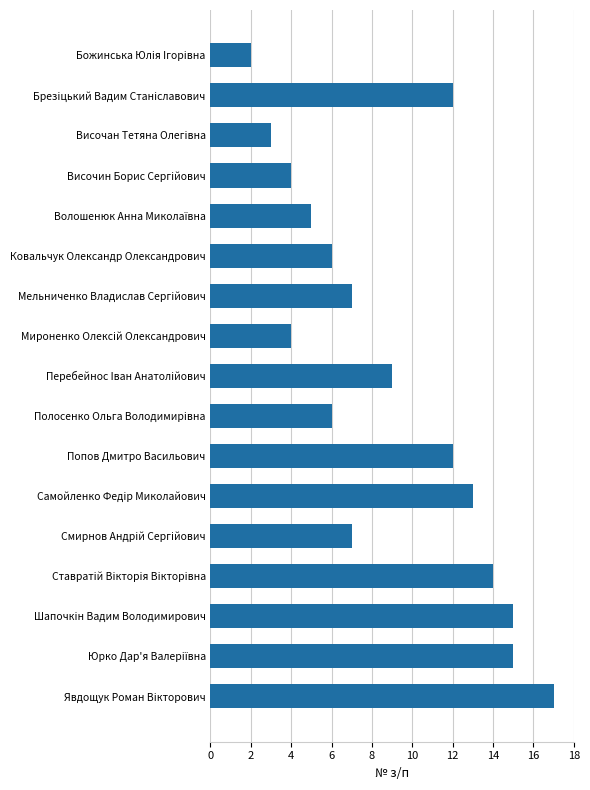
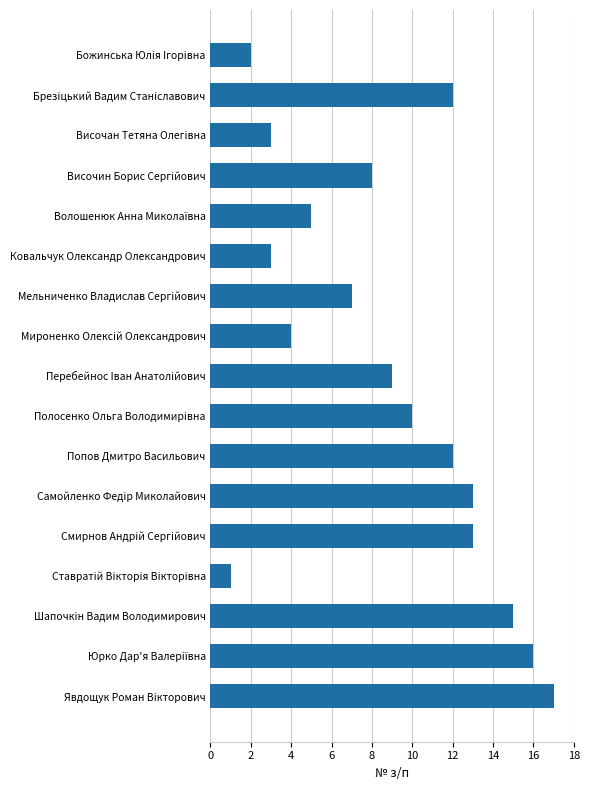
Височин Борис Сергійович: 4 -> 8
Ковальчук Олександр Олександрович: 6 -> 3
Полосенко Ольга Володимирівна: 6 -> 10
Смирнов Андрій Сергійович: 7 -> 13
Ставратій Вікторія Вікторівна: 14 -> 1
Юрко Дар'я Валеріївна: 15 -> 16
